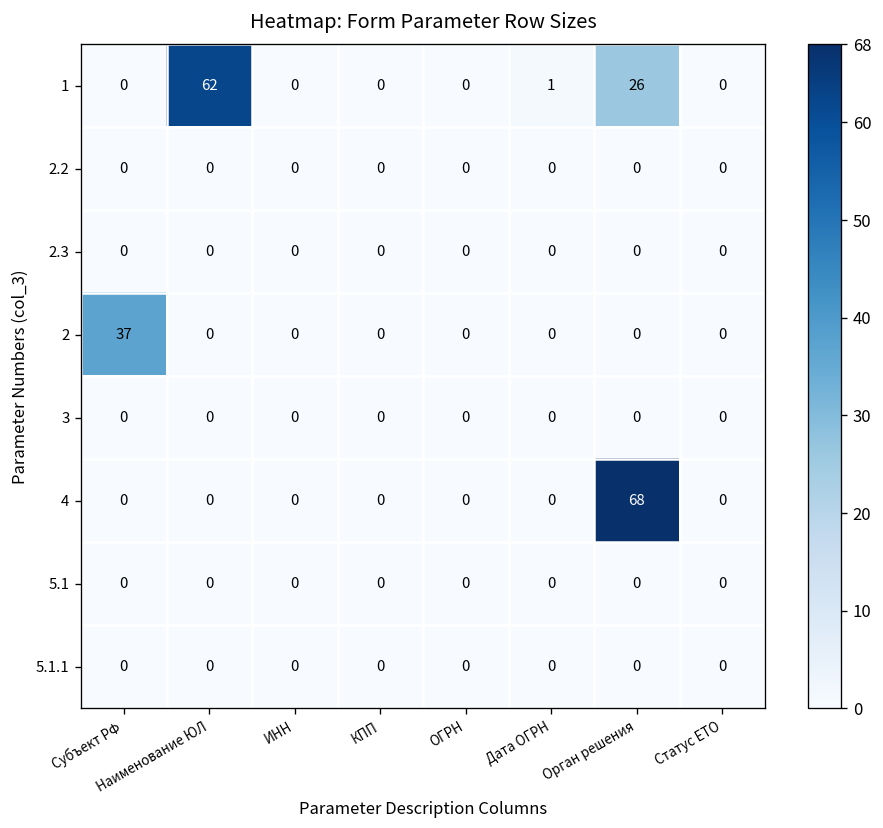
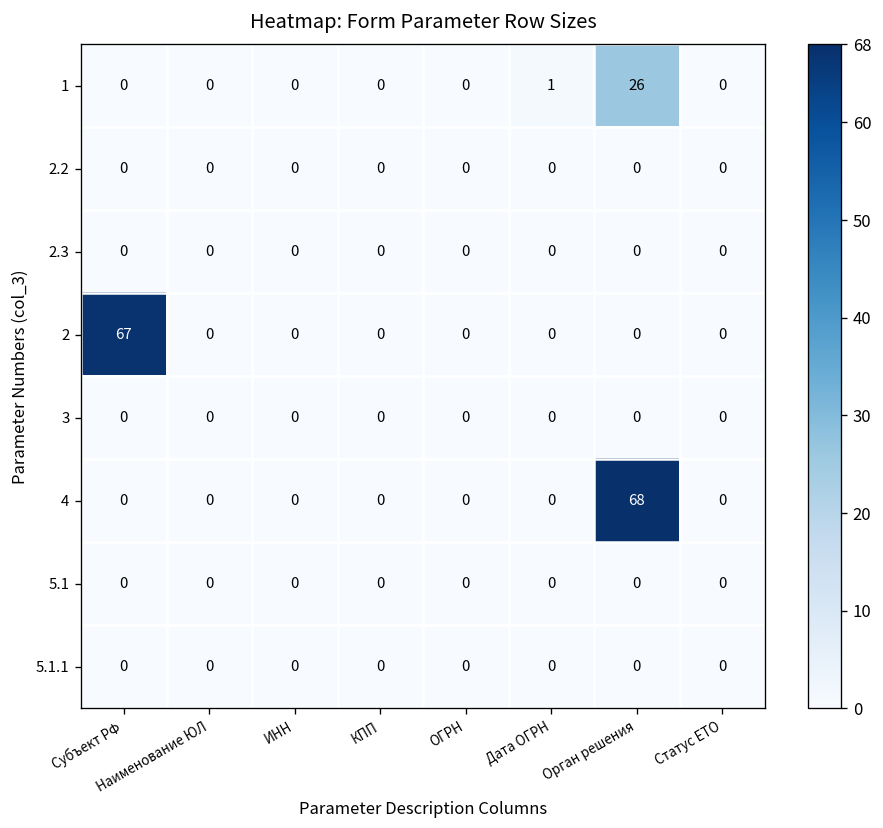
1, Наименование ЮЛ: 62 -> 0
2, Субъект РФ: 37 -> 67
